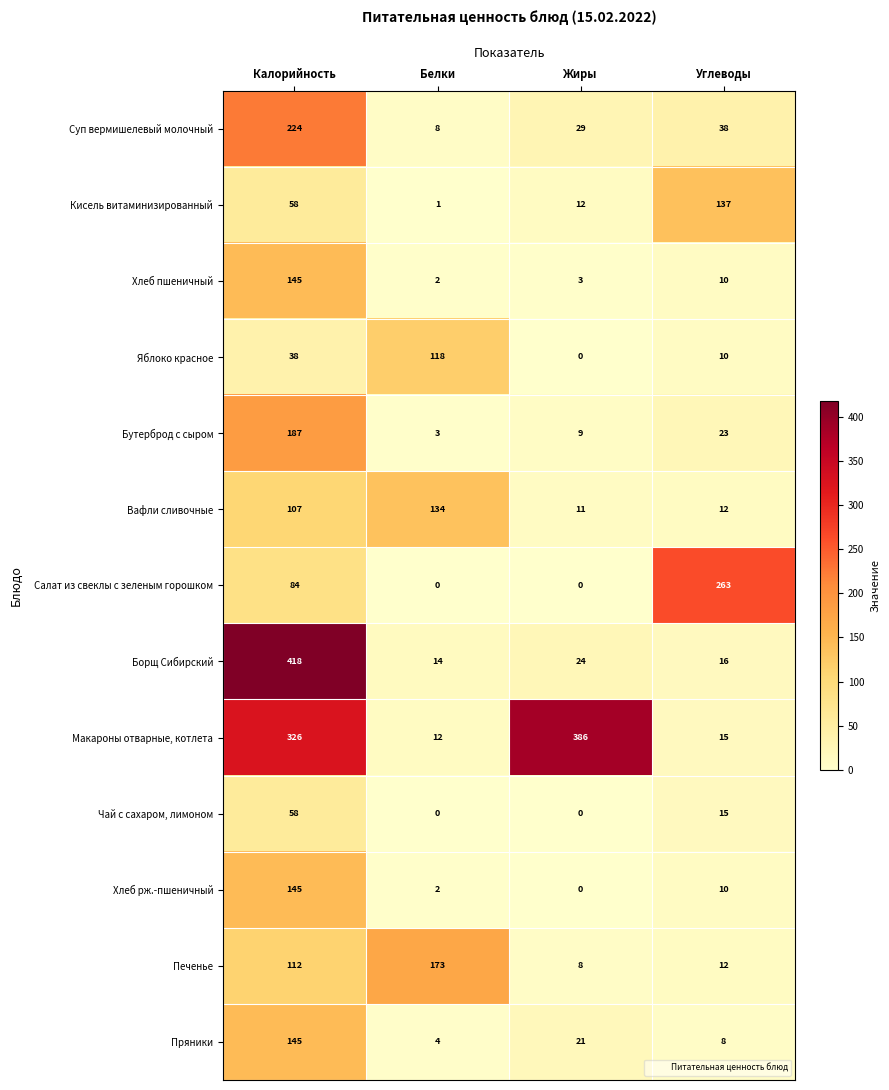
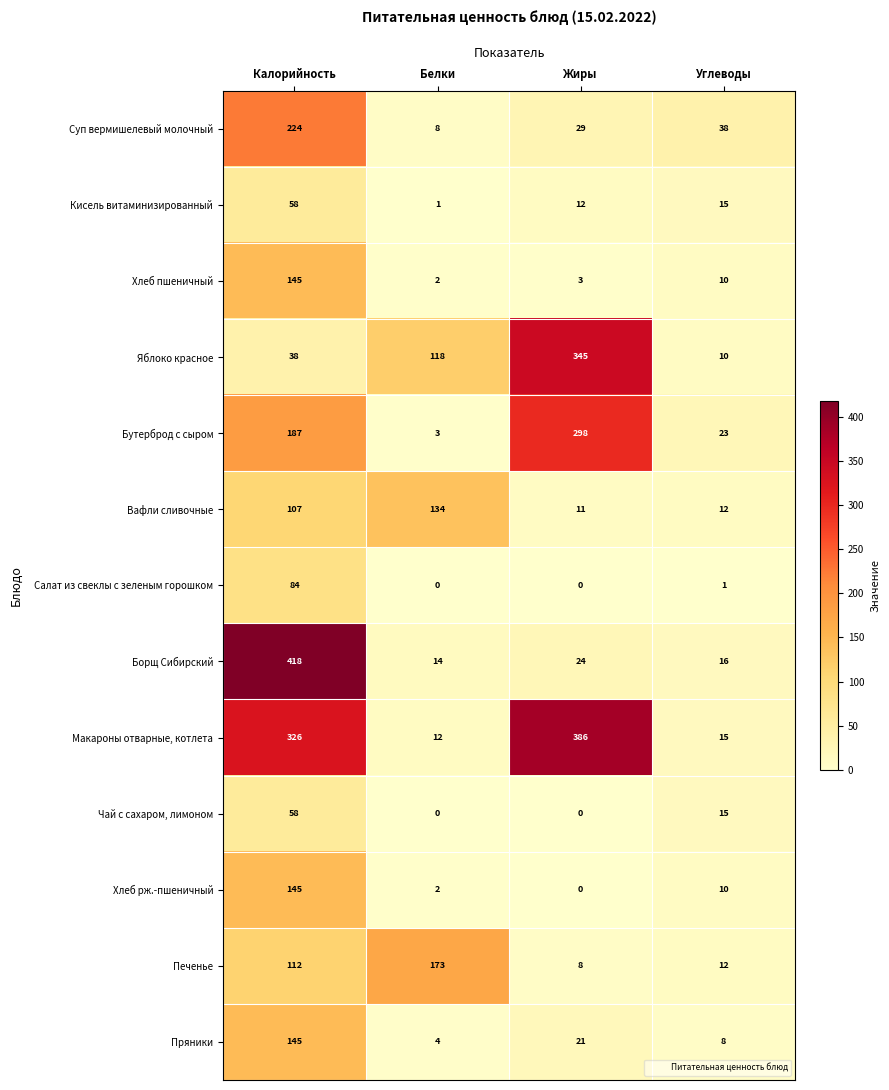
Кисель витаминизированный, Углеводы: 137 -> 15
Яблоко красное, Жиры: 0 -> 345
Бутерброд с сыром, Жиры: 9 -> 298
Салат из свеклы с зеленым горошком, Углеводы: 263 -> 1
